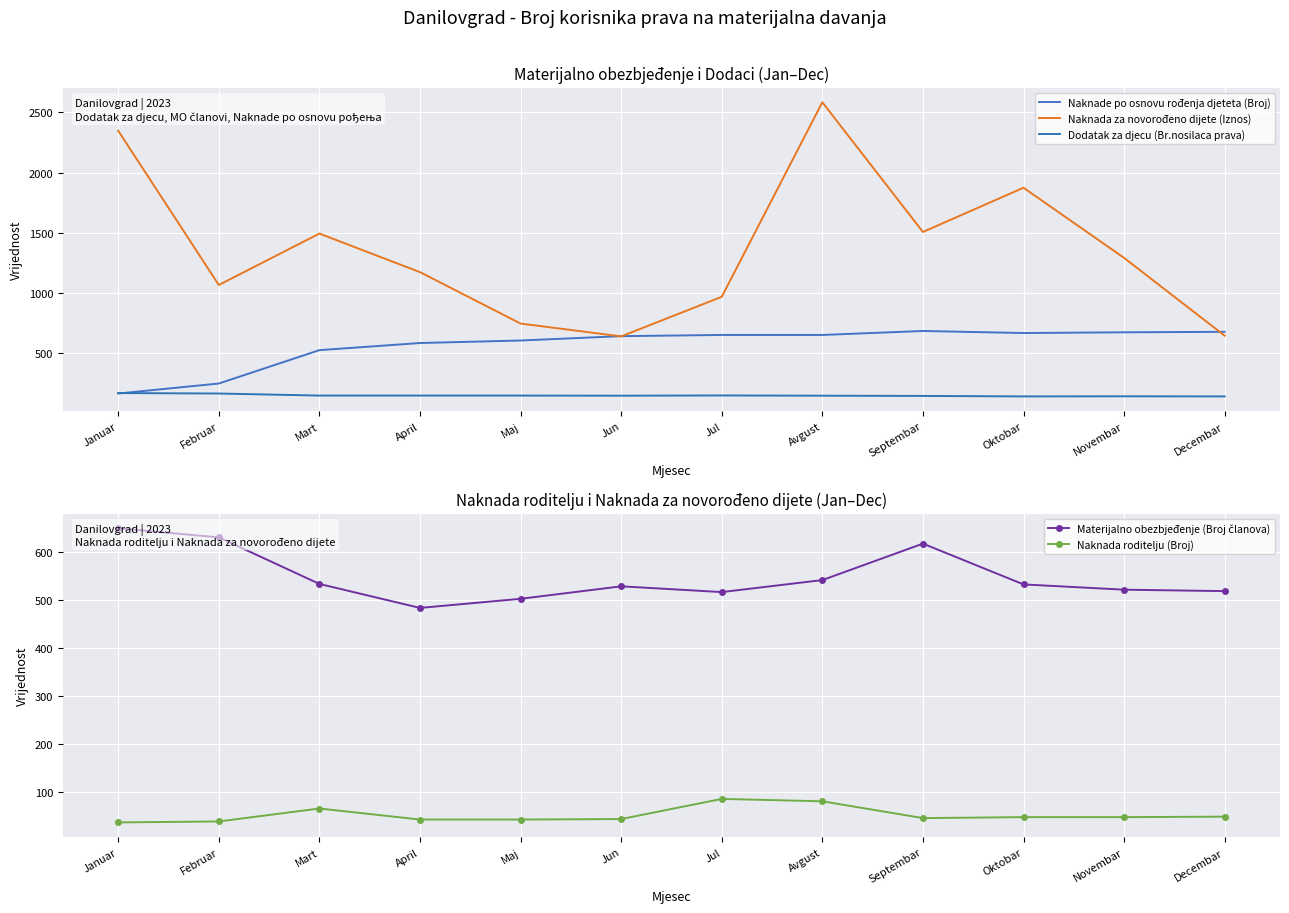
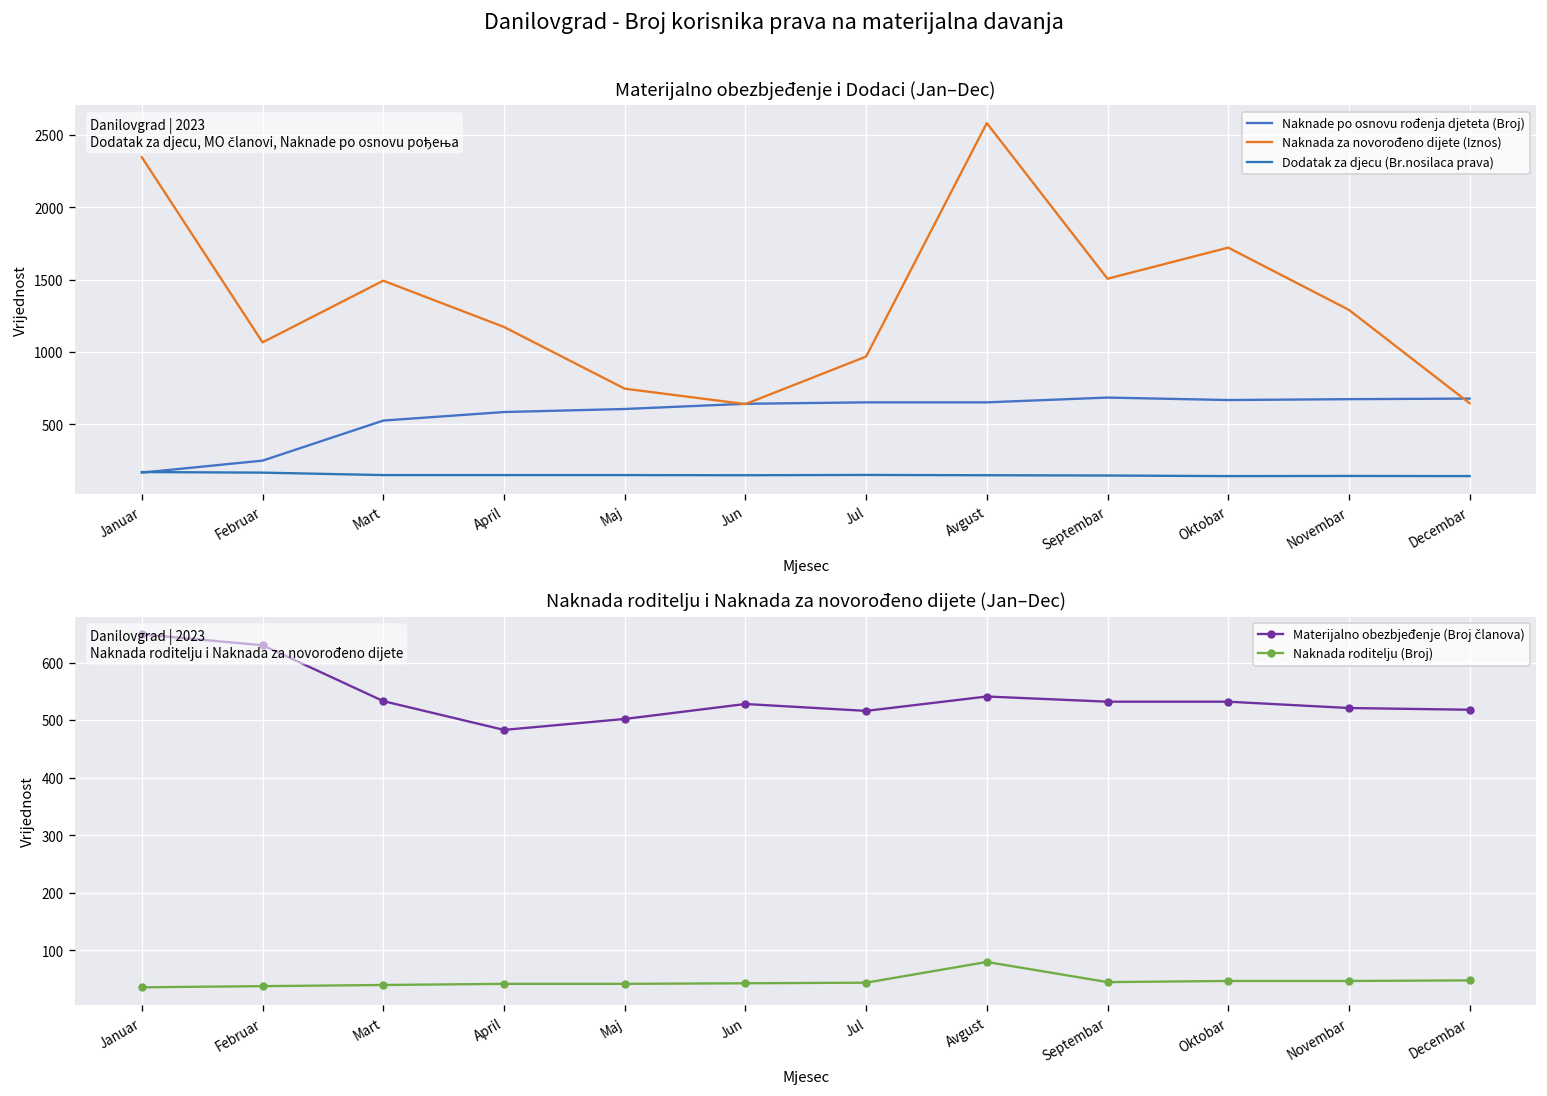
Materijalno obezbjeđenje i Dodaci (Jan–Dec), Naknada za novorođeno dijete (Iznos), Oktobar: 1870 -> 1720
Naknada roditelju i Naknada za novorođeno dijete (Jan–Dec), Naknada roditelju (Broj), Mart: 70 -> 40
Naknada roditelju i Naknada za novorođeno dijete (Jan–Dec), Naknada roditelju (Broj), Jul: 90 -> 40
Naknada roditelju i Naknada za novorođeno dijete (Jan–Dec), Materijalno obezbjeđenje (Broj članova), Septembar: 620 -> 530
